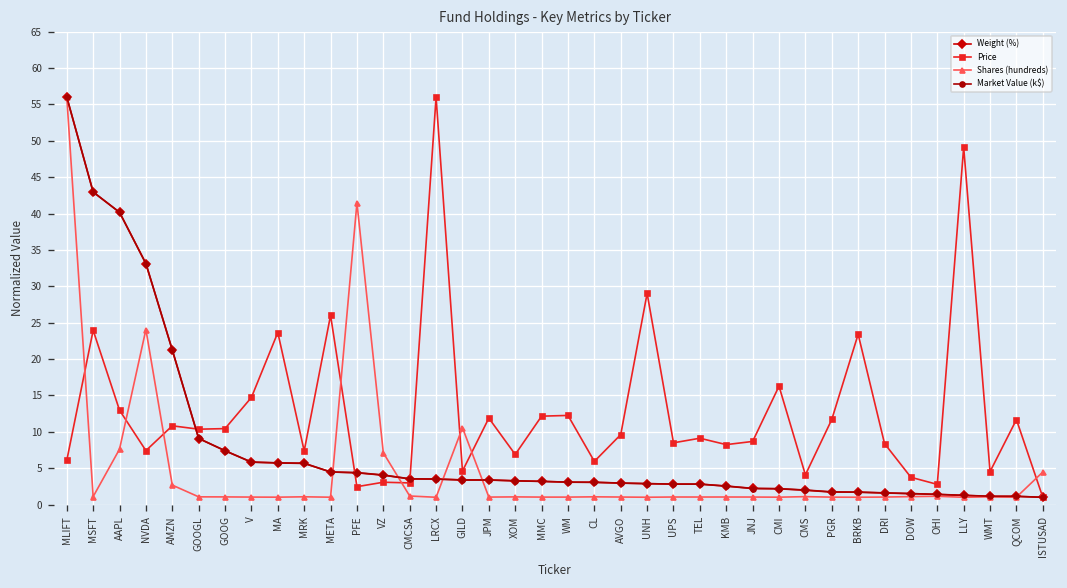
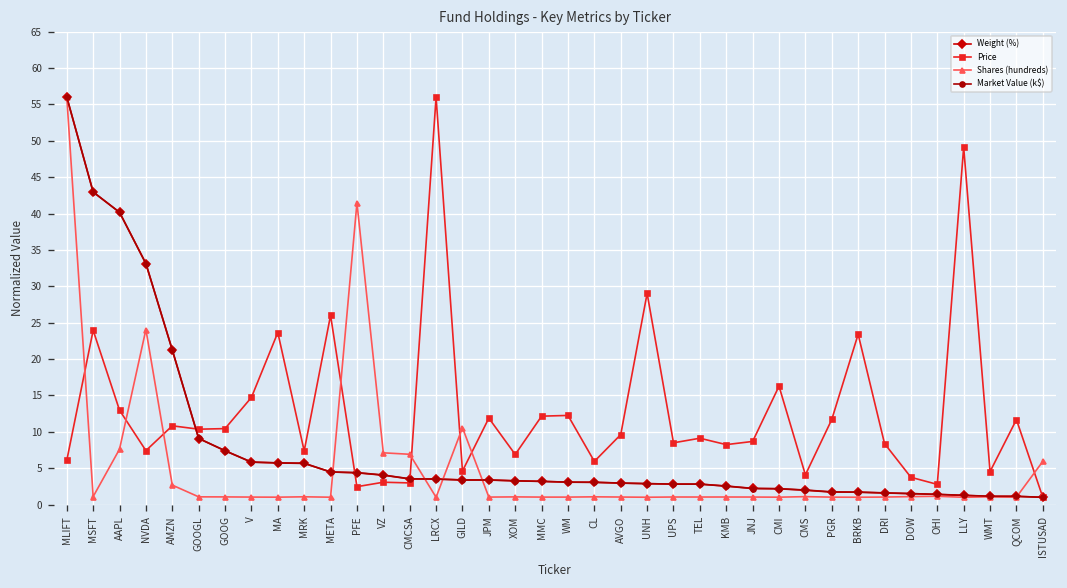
Shares (hundreds), CMCSA: 1 -> 7
Shares (hundreds), ISTUSAD: 4 -> 6
